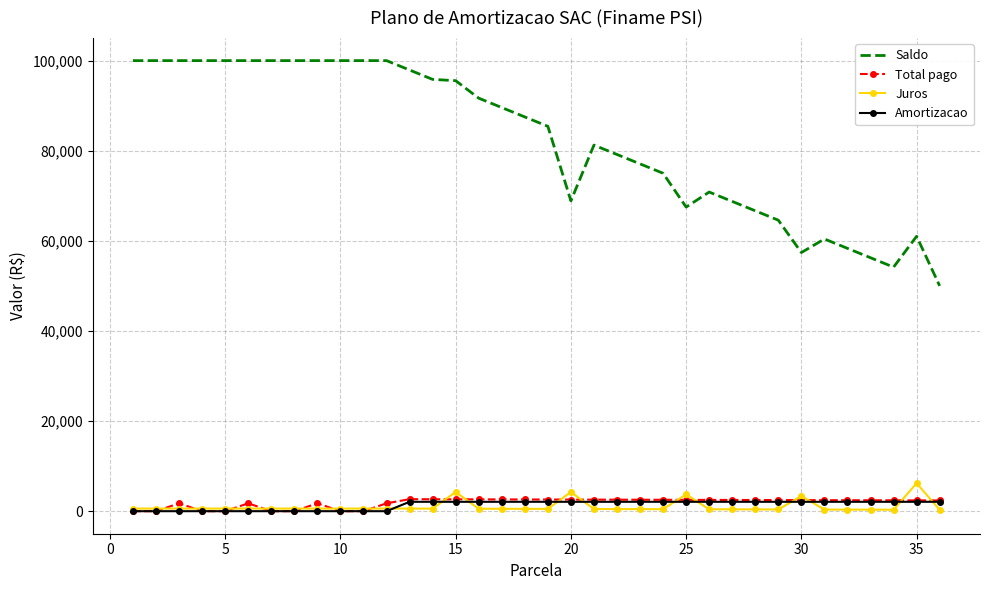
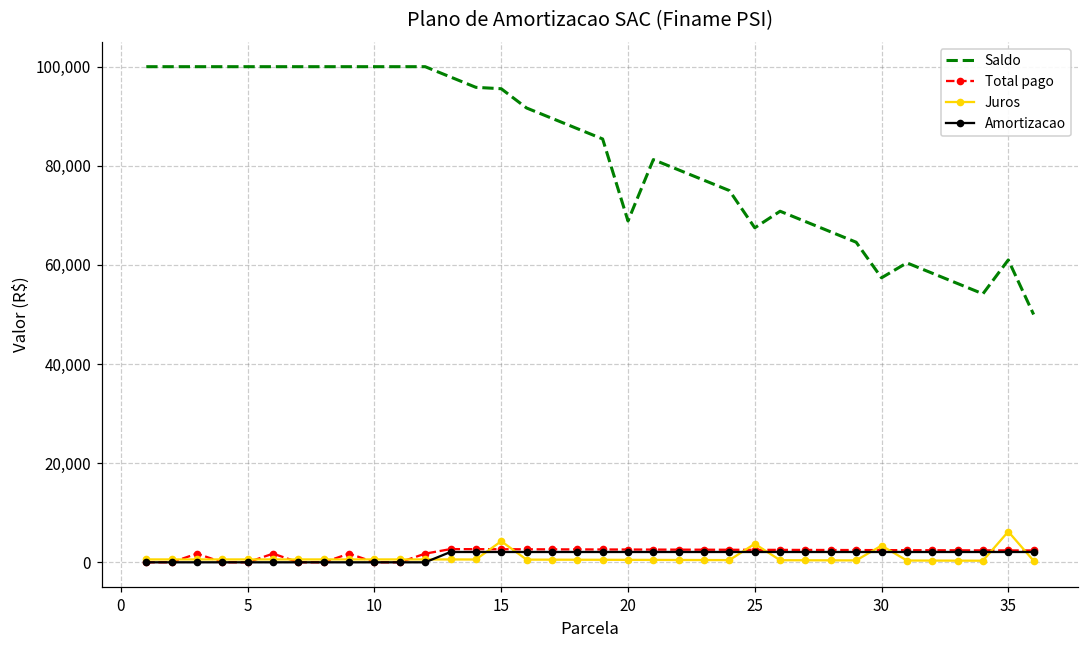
Juros, 20: 4,000 -> 0
